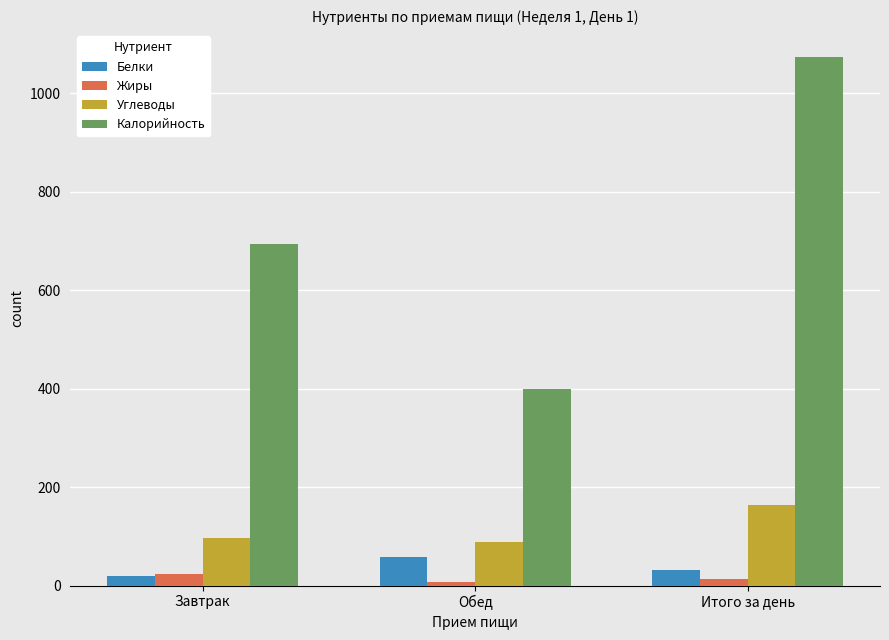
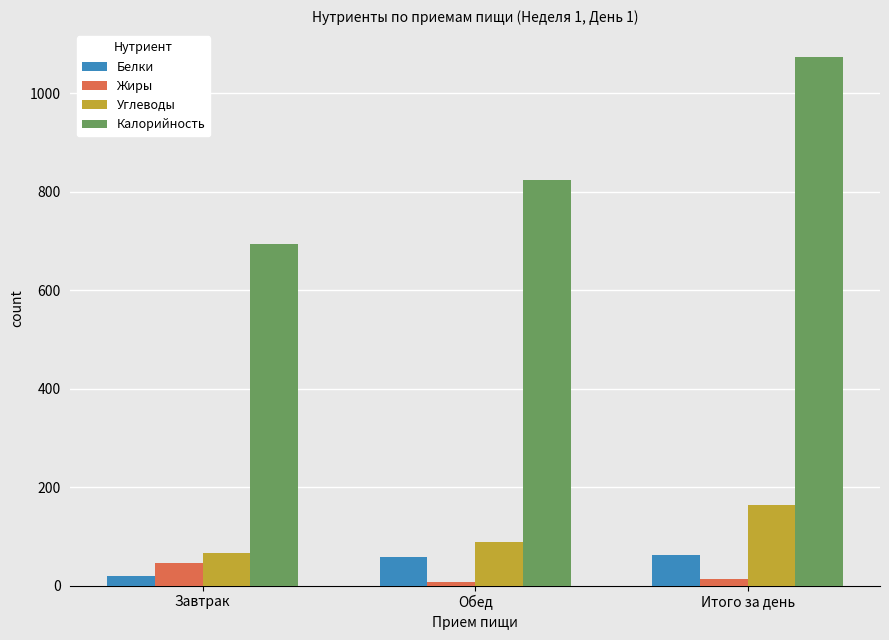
Жиры, Завтрак: 20 -> 50
Углеводы, Завтрак: 100 -> 70
Калорийность, Обед: 400 -> 820
Белки, Итого за день: 30 -> 60
